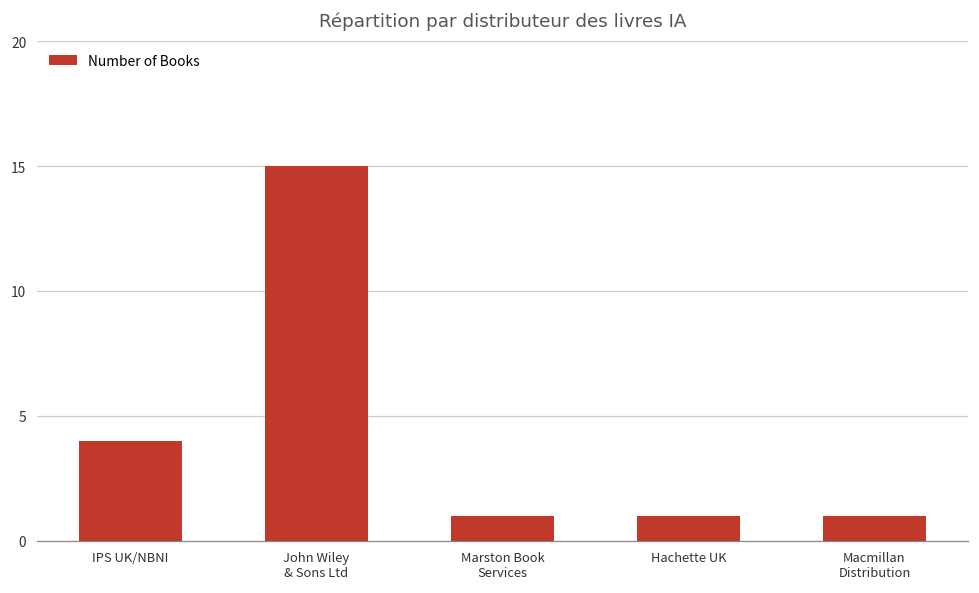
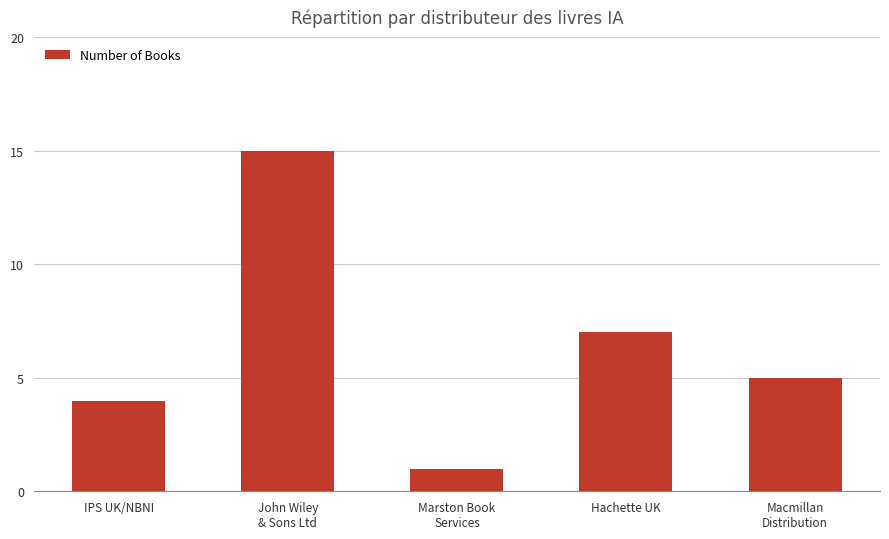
Hachette UK: 1 -> 7
Macmillan Distribution: 1 -> 5
